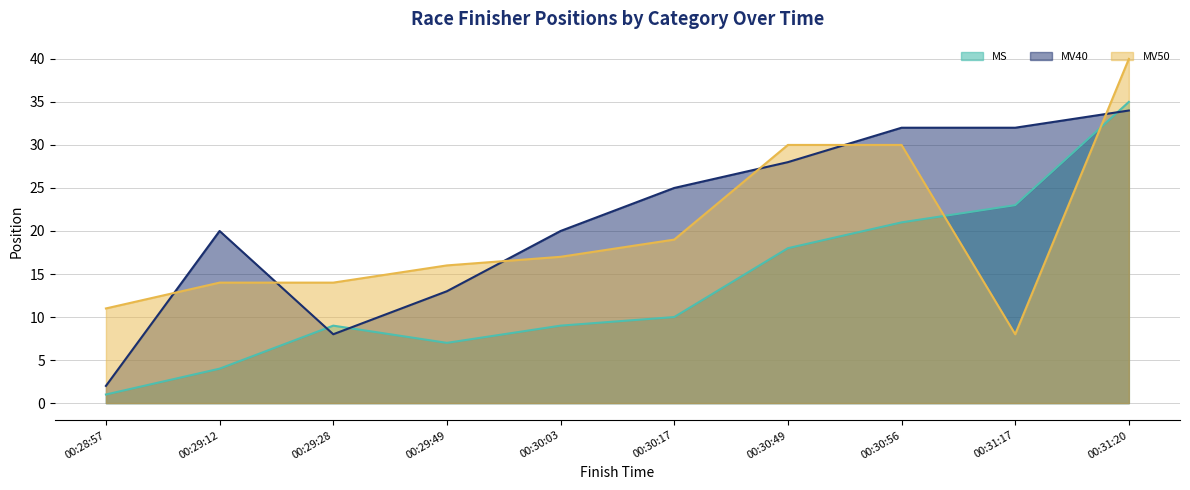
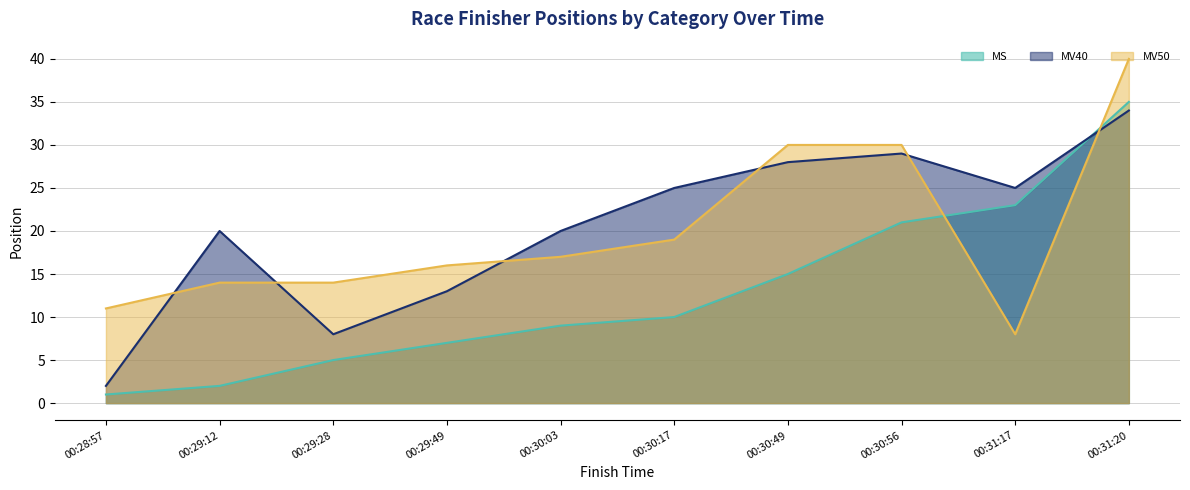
MS, 00:29:12: 4 -> 2
MS, 00:29:28: 9 -> 5
MS, 00:30:49: 18 -> 15
MV40, 00:30:56: 32 -> 29
MV40, 00:31:17: 32 -> 25
